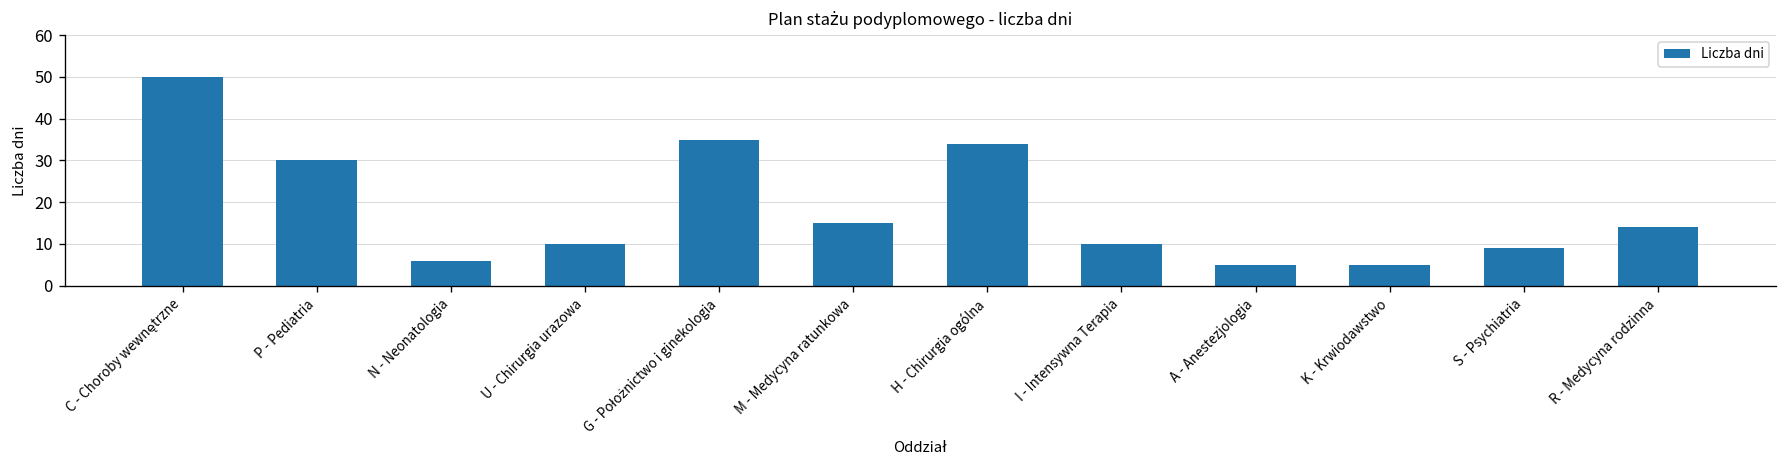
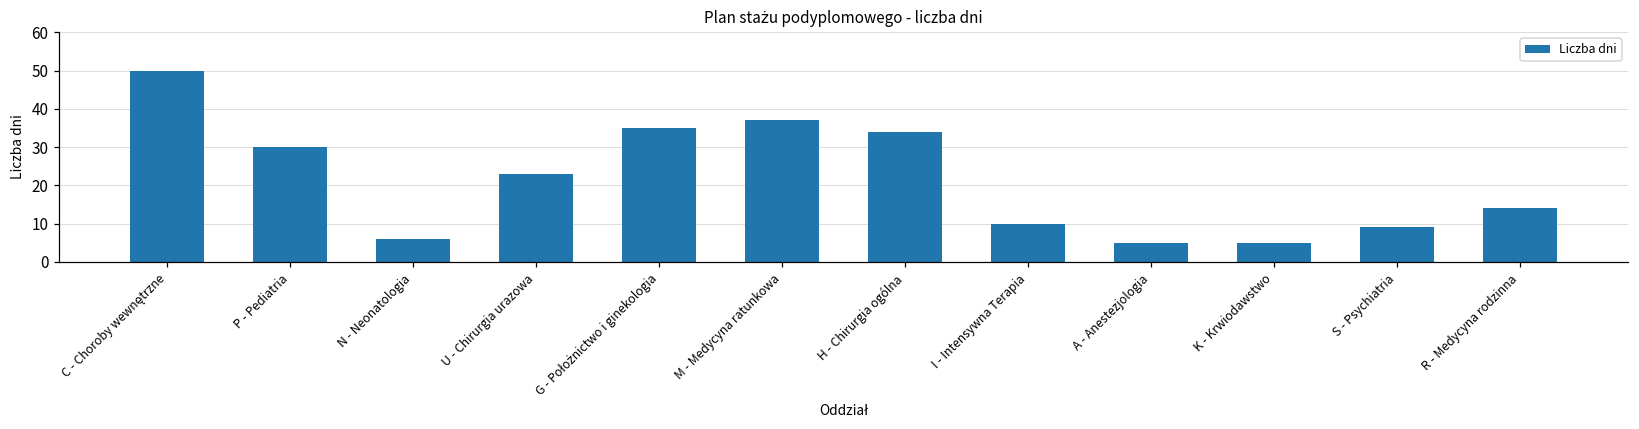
U - Chirurgia urazowa: 10 -> 23
M - Medycyna ratunkowa: 15 -> 37
